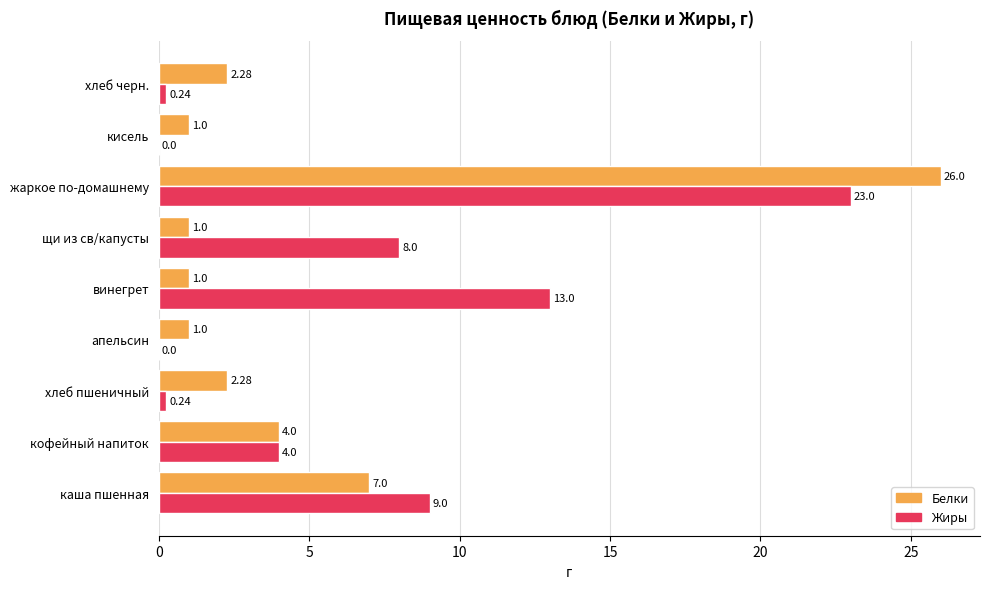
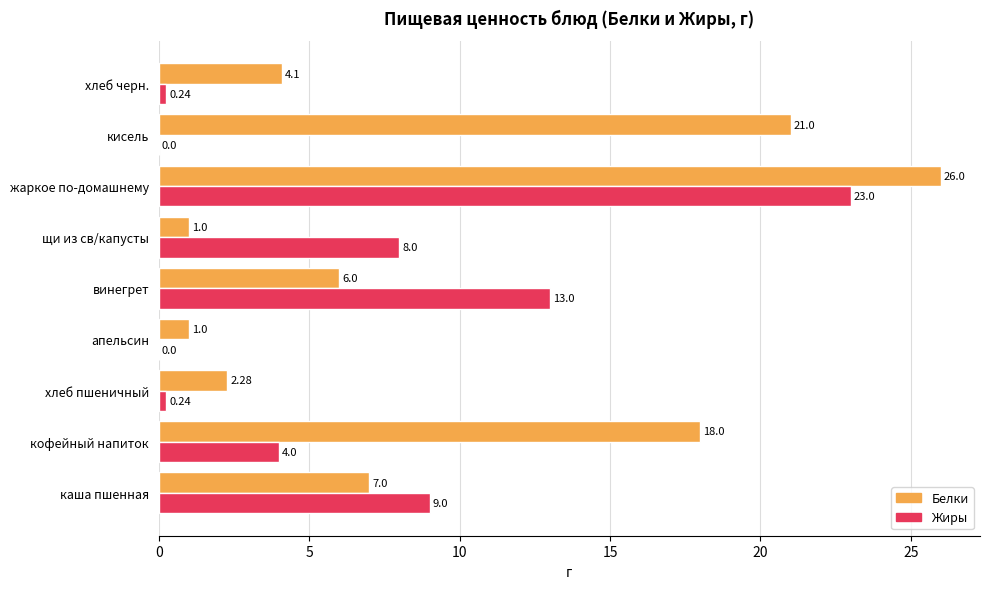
Белки, хлеб черн.: 2.28 -> 4.1
Белки, кисель: 1.0 -> 21.0
Белки, винегрет: 1.0 -> 6.0
Белки, кофейный напиток: 4.0 -> 18.0
